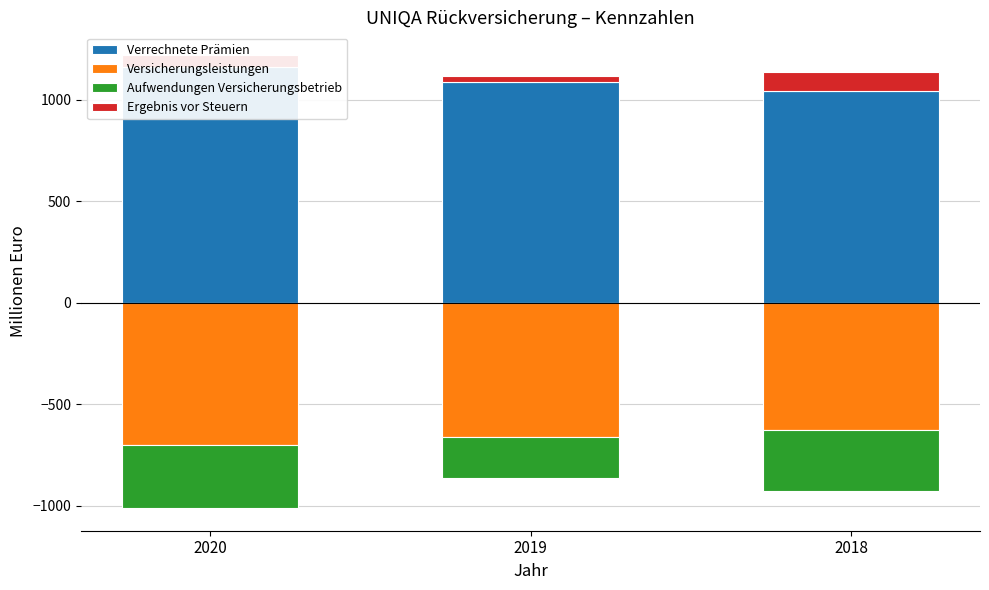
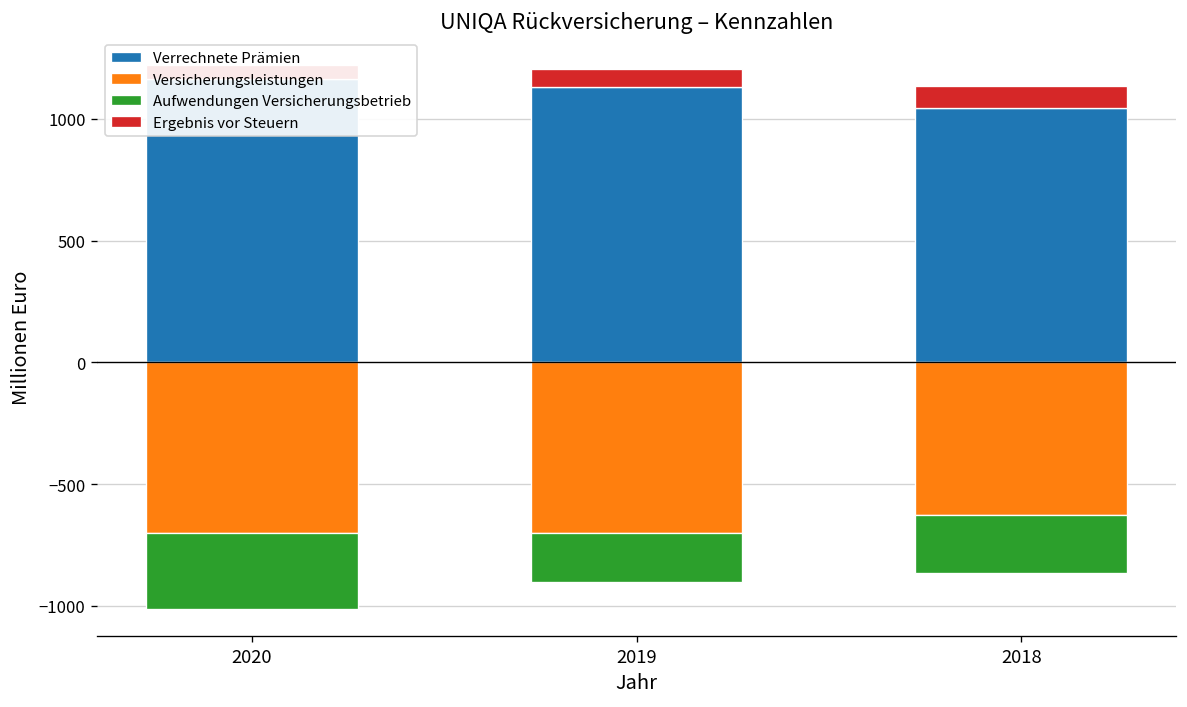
Verrechnete Prämien, 2019: 1090 -> 1130
Versicherungsleistungen, 2019: -660 -> -700
Ergebnis vor Steuern, 2019: 30 -> 80
Aufwendungen Versicherungsbetrieb, 2018: -300 -> -240
